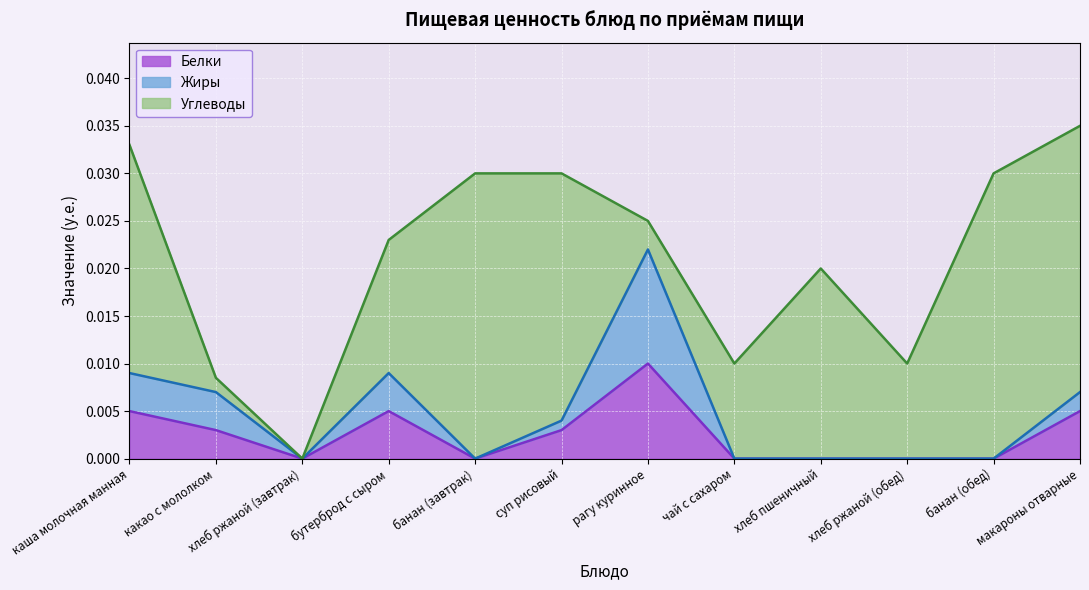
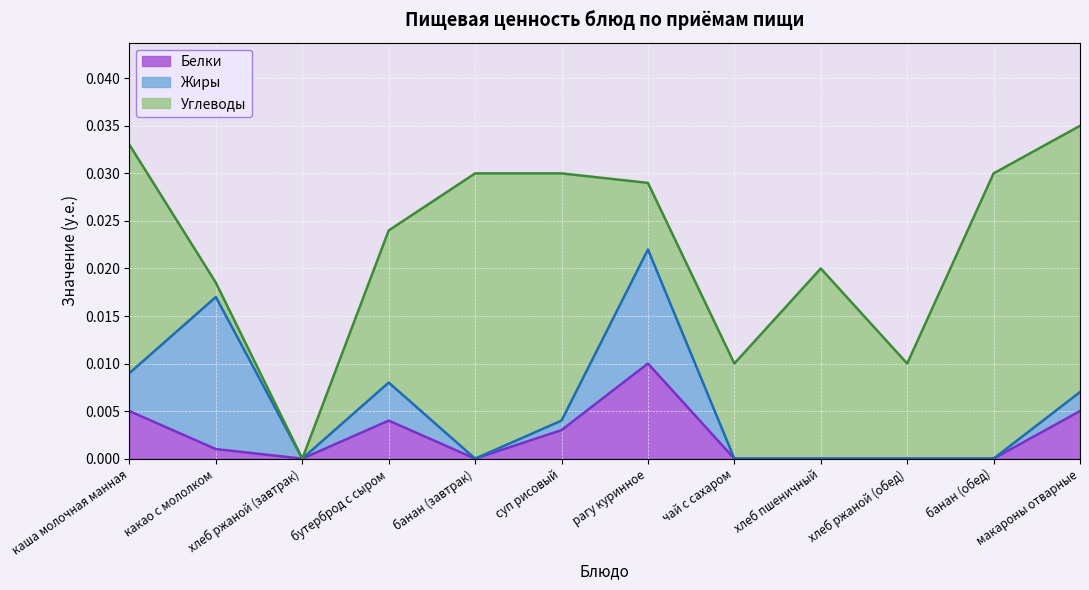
Белки, какао с мололком: 0.003 -> 0.001
Жиры, какао с мололком: 0.004 -> 0.016
Белки, бутерброд с сыром: 0.005 -> 0.004
Углеводы, бутерброд с сыром: 0.014 -> 0.016
Углеводы, рагу куринное: 0.003 -> 0.007
